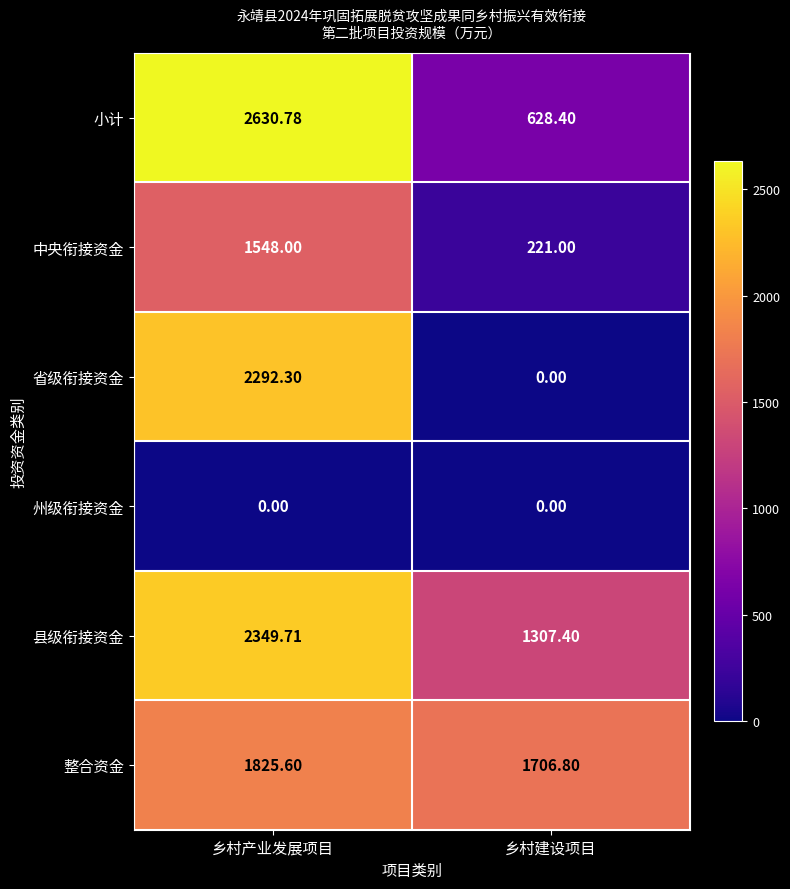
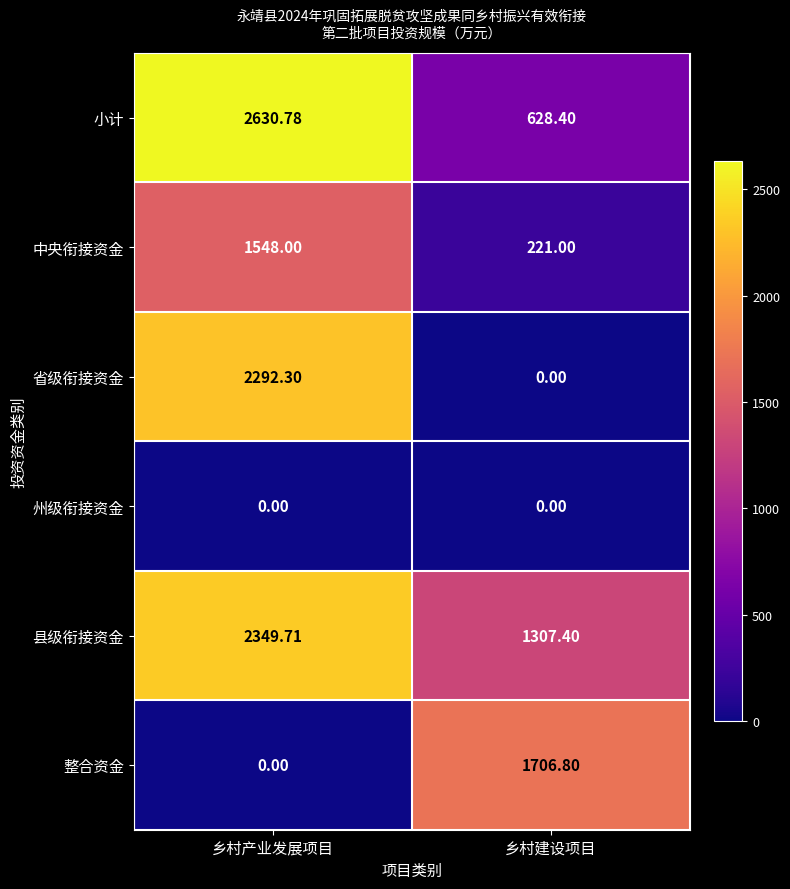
整合资金, 乡村产业发展项目: 1825.60 -> 0.00
